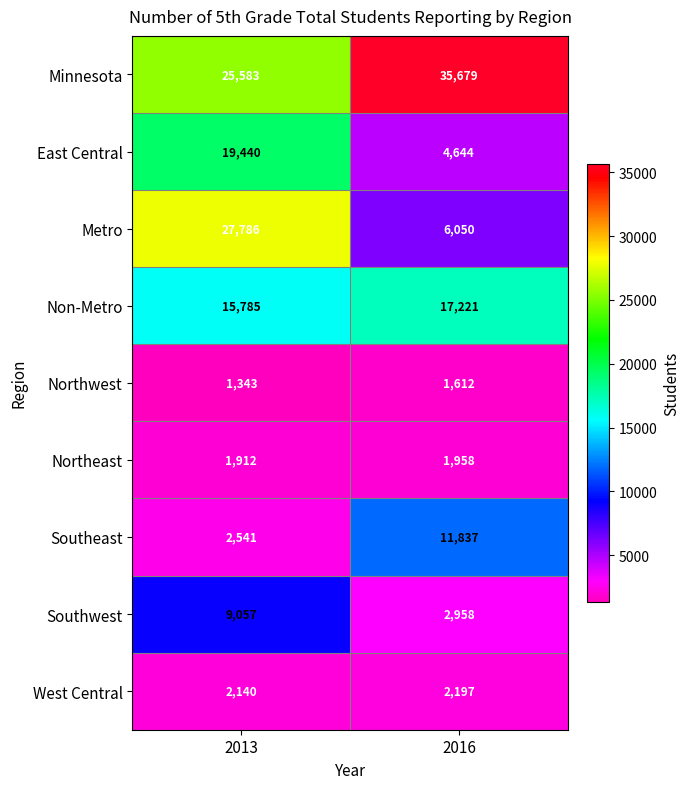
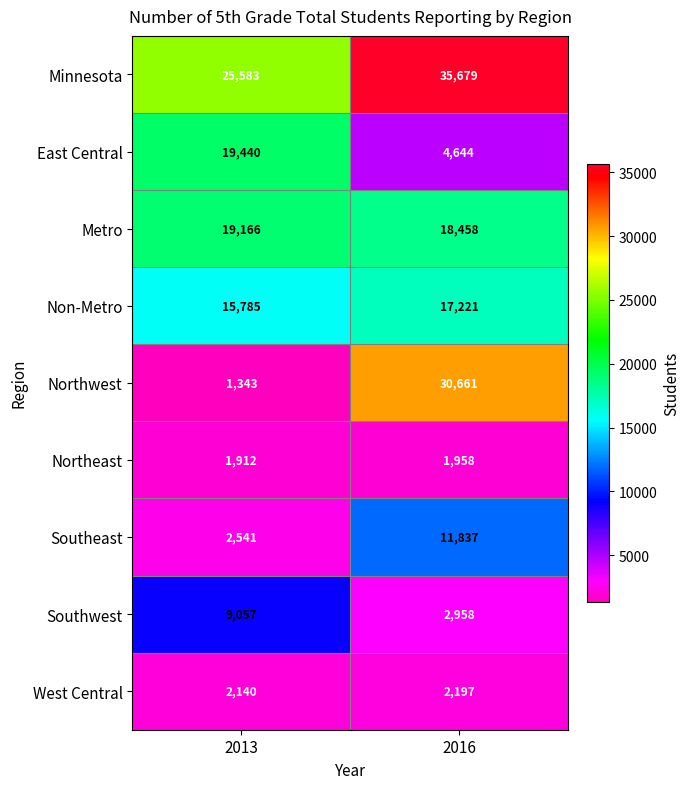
Metro, 2013: 27,786 -> 19,166
Metro, 2016: 6,050 -> 18,458
Northwest, 2016: 1,612 -> 30,661
